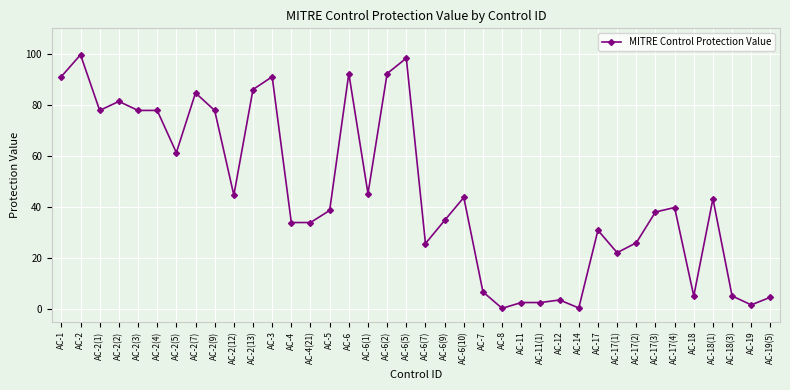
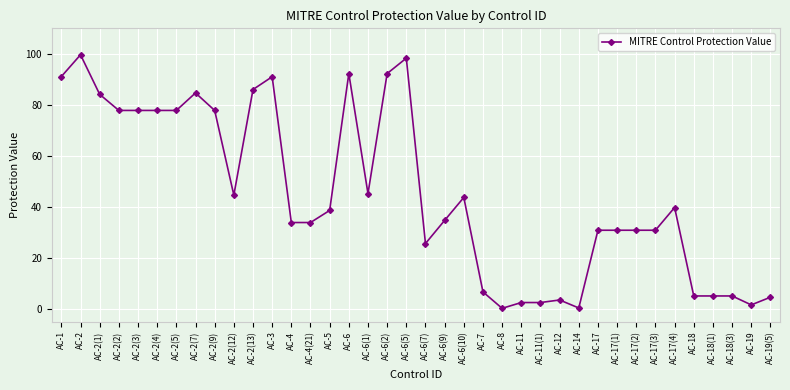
AC-2(1): 78 -> 84
AC-2(2): 81 -> 78
AC-2(5): 61 -> 78
AC-17(1): 22 -> 31
AC-17(2): 26 -> 31
AC-17(3): 38 -> 31
AC-18(1): 43 -> 5
